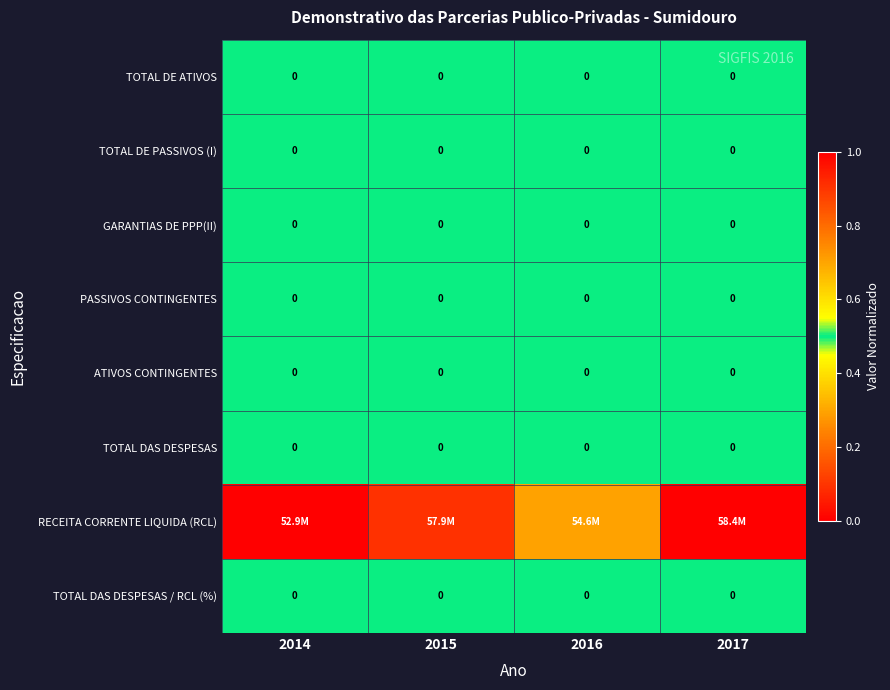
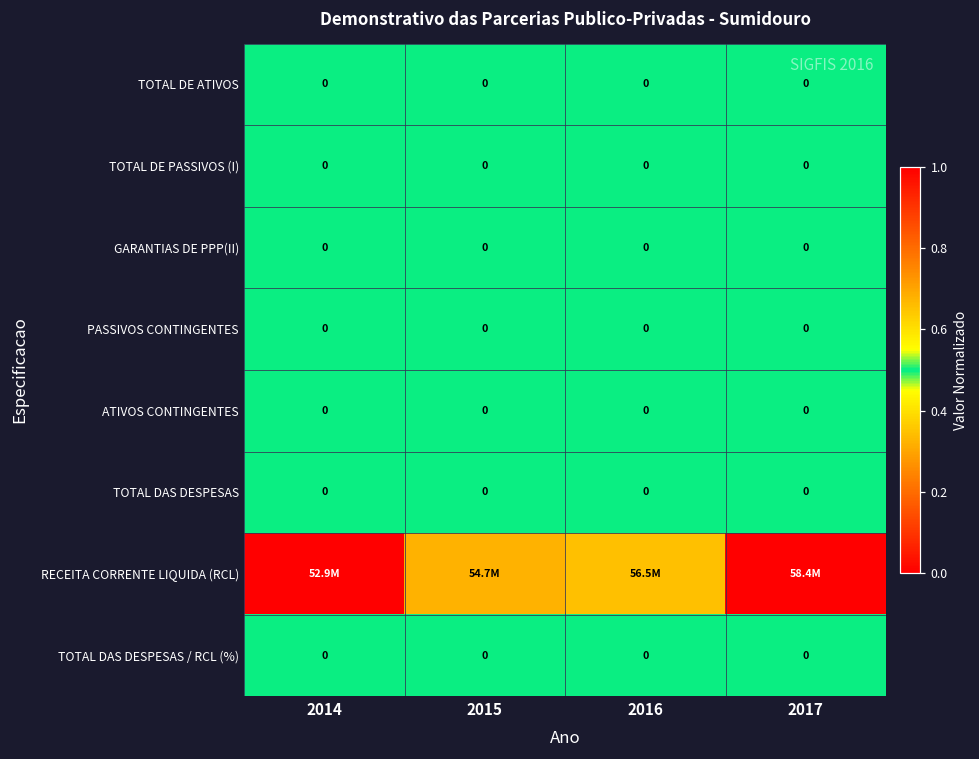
RECEITA CORRENTE LIQUIDA (RCL), 2015: 57.9M -> 54.7M
RECEITA CORRENTE LIQUIDA (RCL), 2016: 54.6M -> 56.5M
